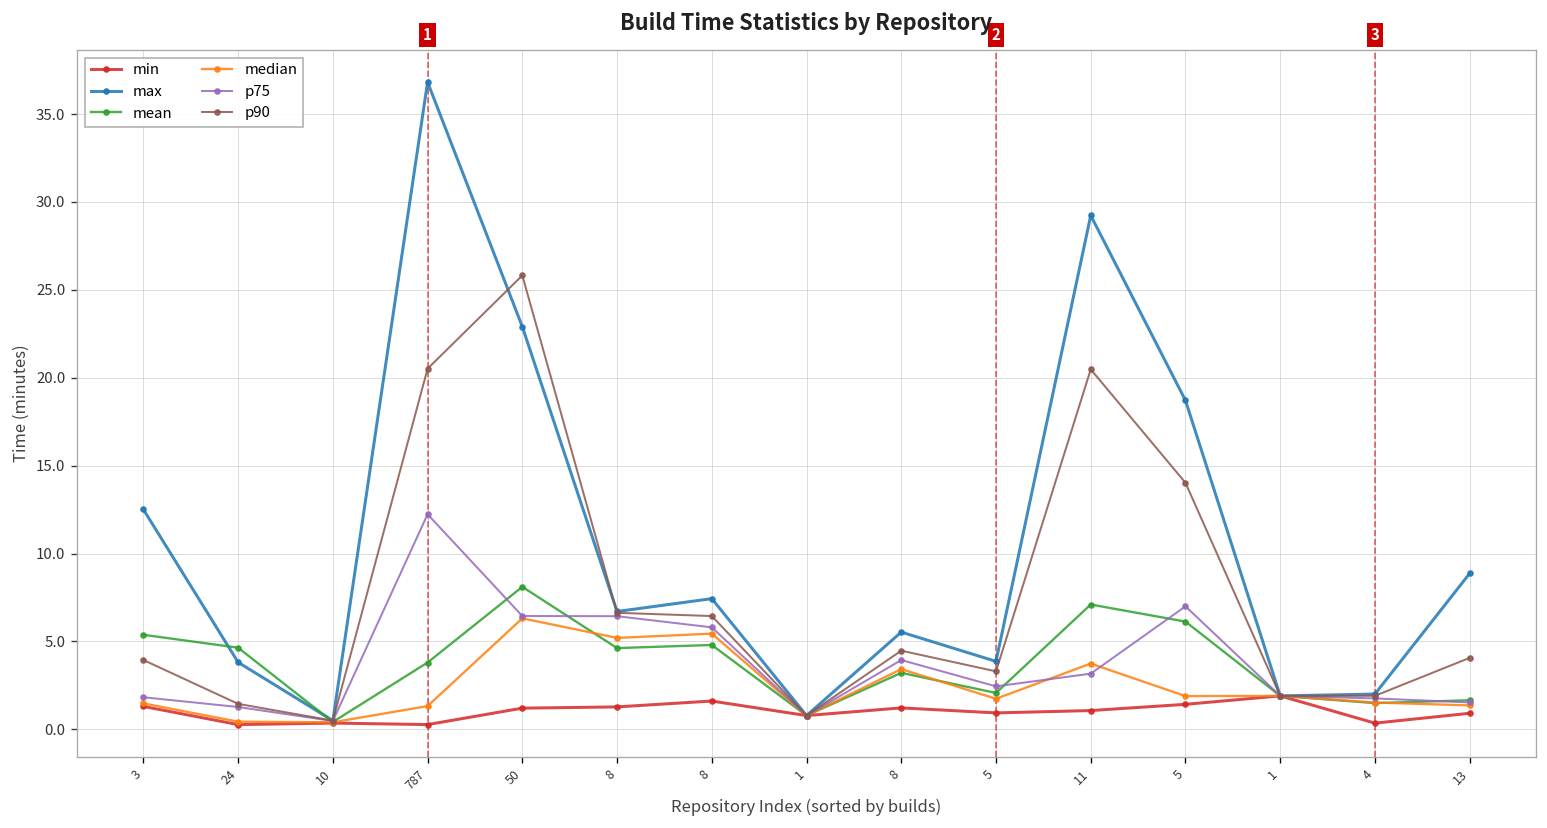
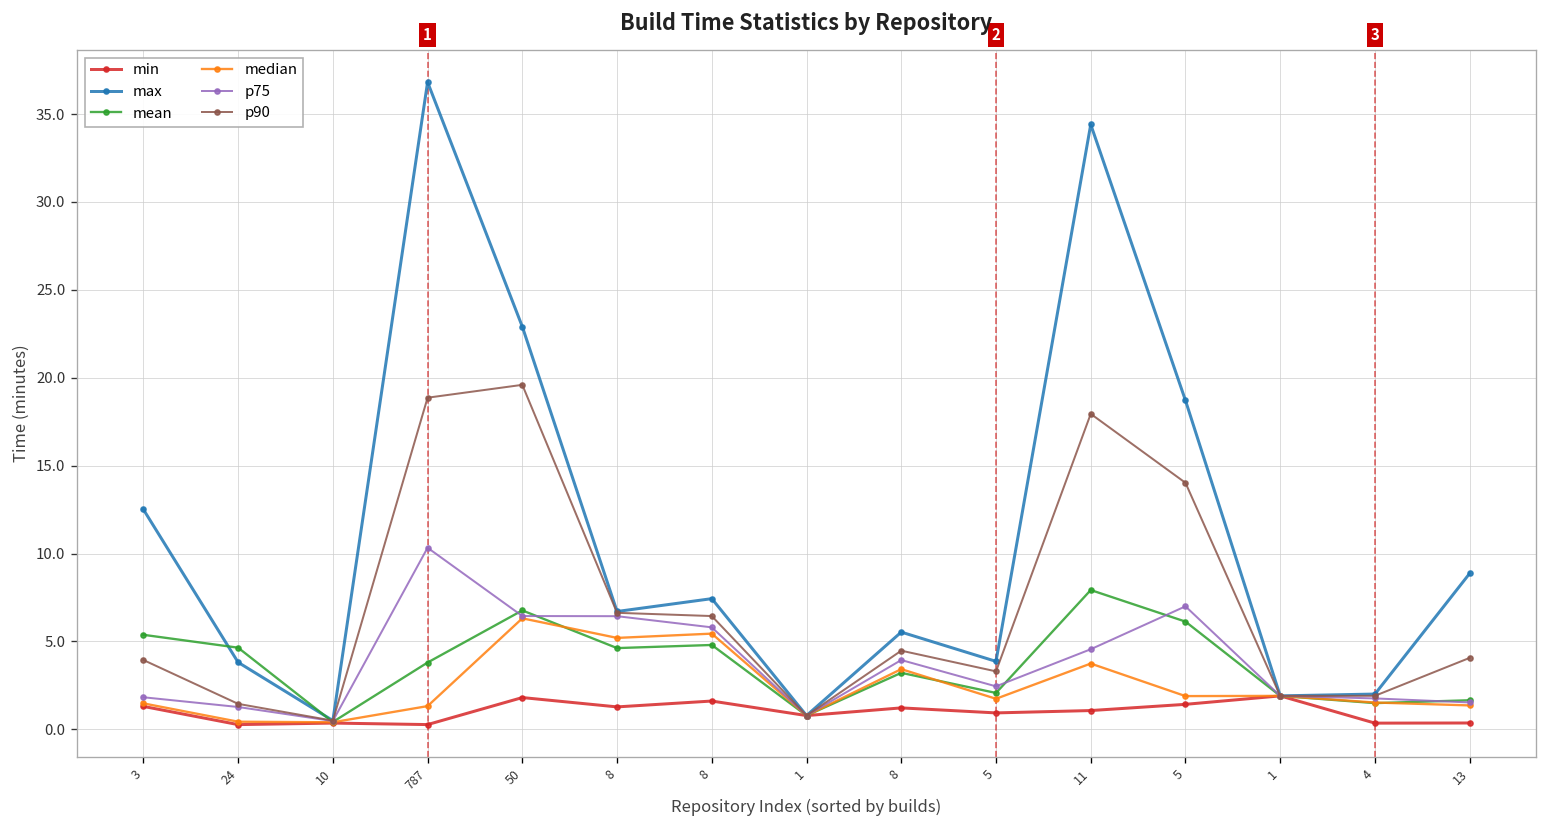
p75, 787: 12.2 -> 10.3
p90, 787: 20.5 -> 18.9
min, 50: 1.2 -> 1.8
mean, 50: 8.1 -> 6.8
p90, 50: 25.8 -> 19.6
max, 11: 29.2 -> 34.4
mean, 11: 7.1 -> 7.9
p75, 11: 3.2 -> 4.6
p90, 11: 20.5 -> 17.9
min, 13: 0.9 -> 0.4
